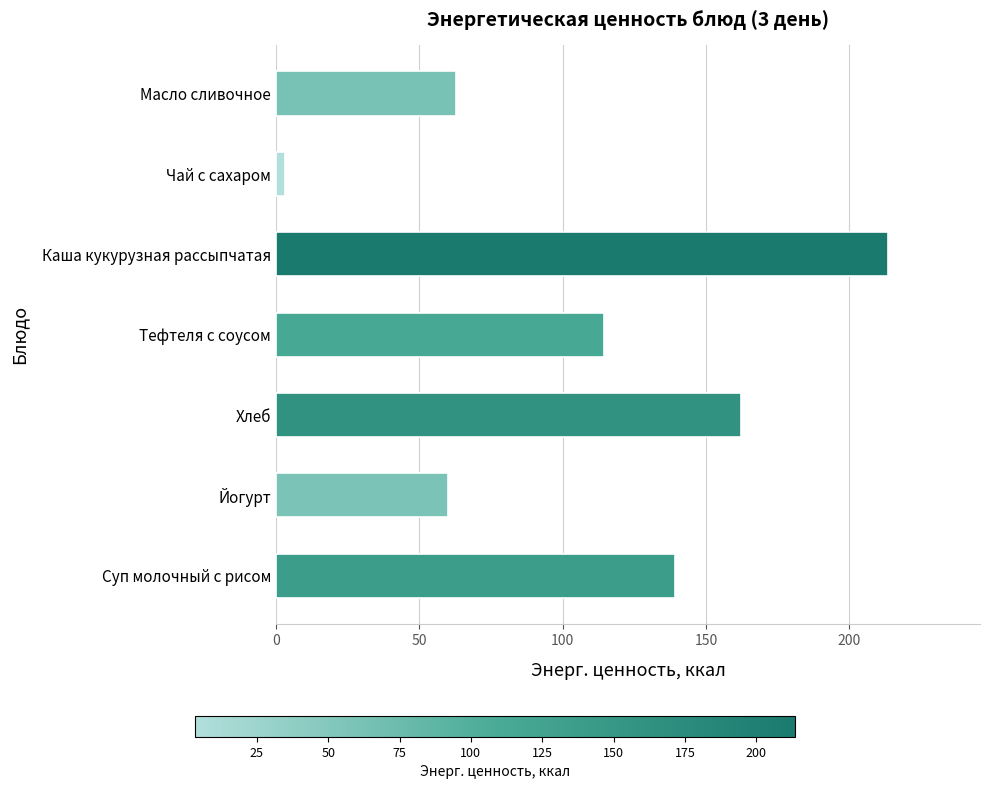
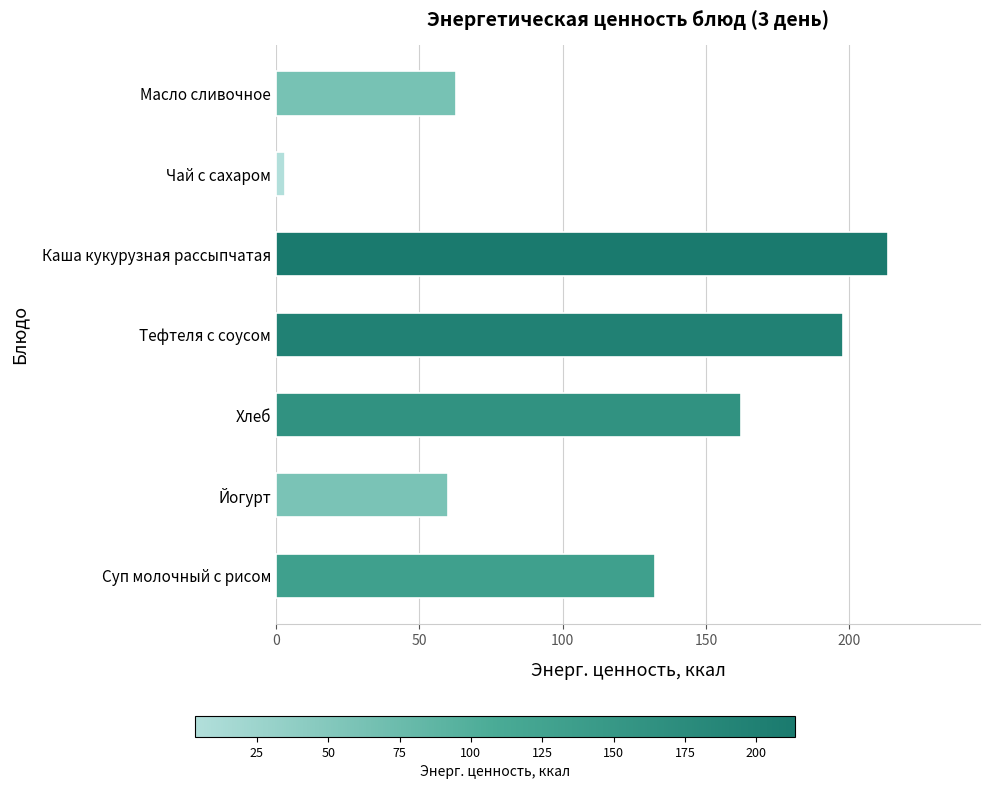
Тефтеля с соусом: 114 -> 198
Суп молочный с рисом: 139 -> 132
